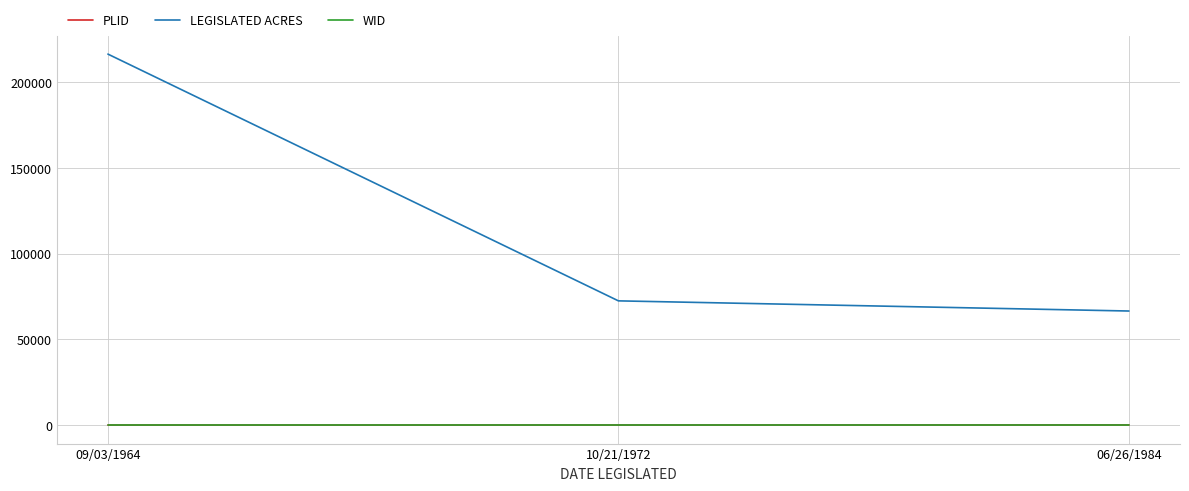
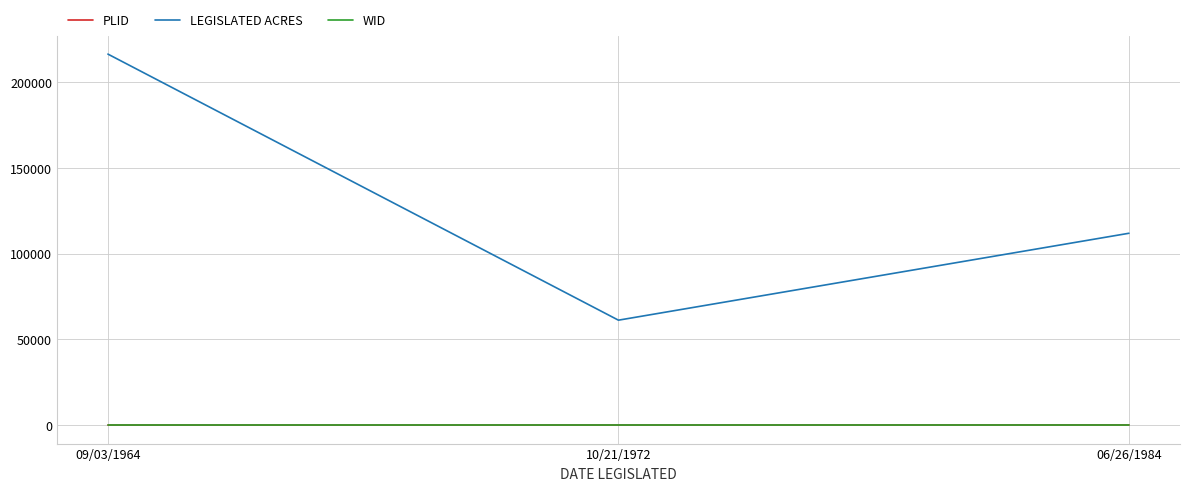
LEGISLATED ACRES, 10/21/1972: 72000 -> 61000
LEGISLATED ACRES, 06/26/1984: 67000 -> 112000
